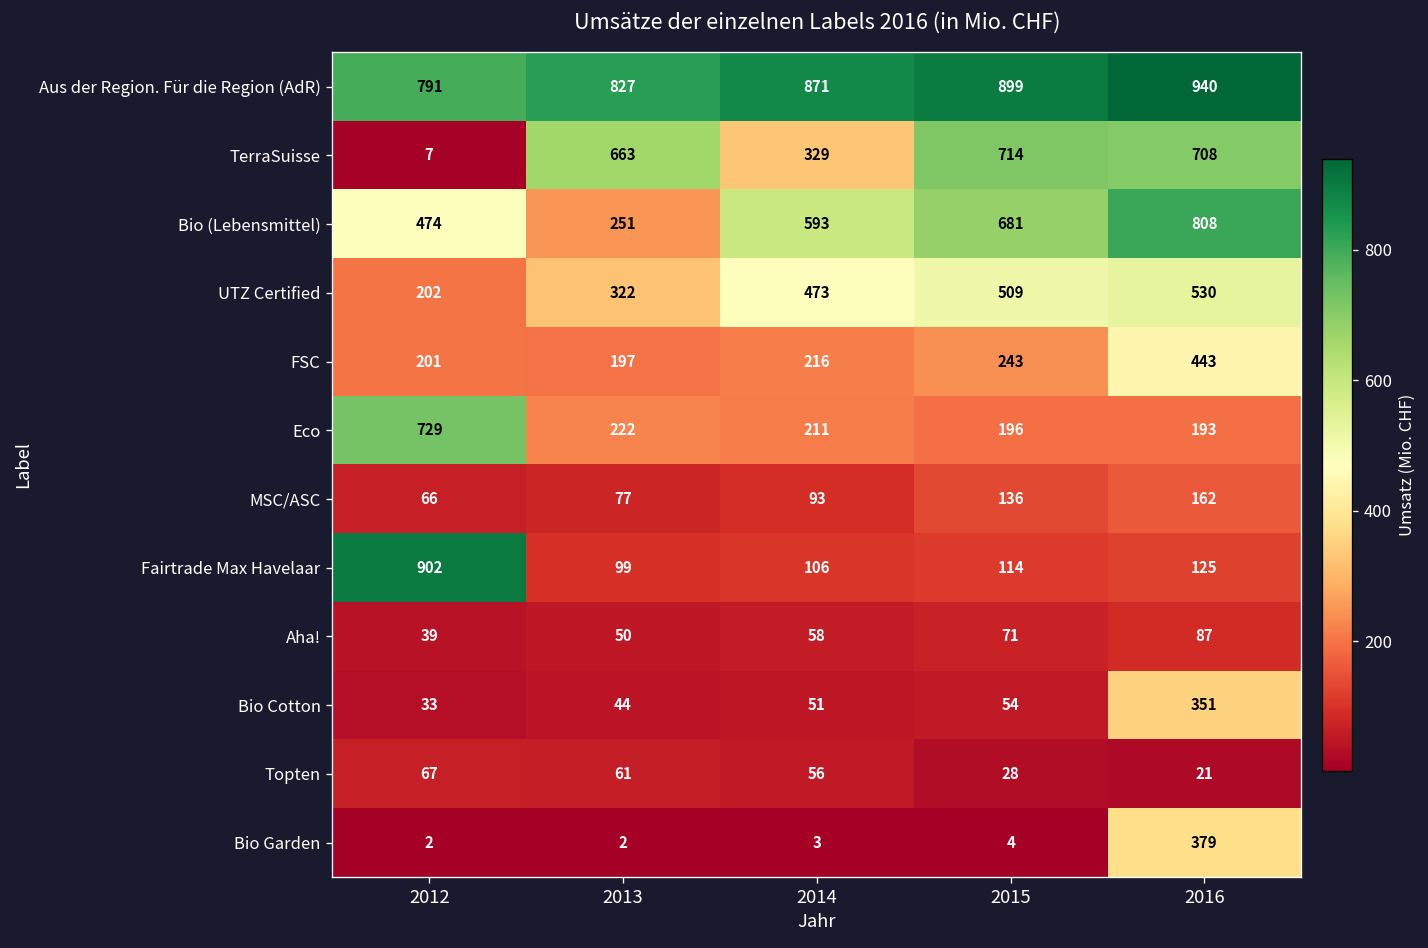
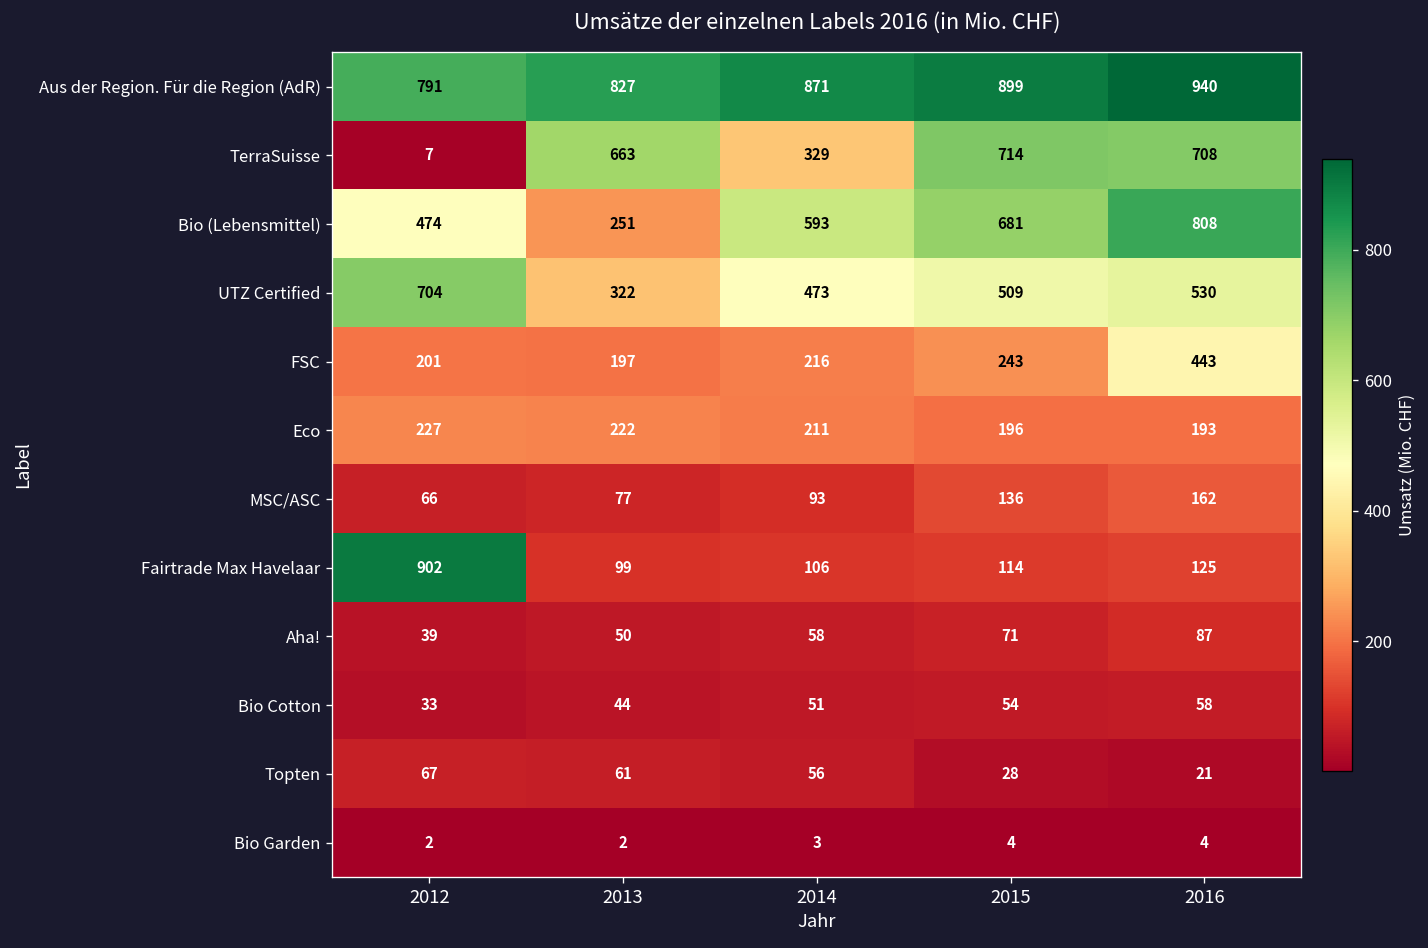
UTZ Certified, 2012: 202 -> 704
Eco, 2012: 729 -> 227
Bio Cotton, 2016: 351 -> 58
Bio Garden, 2016: 379 -> 4
